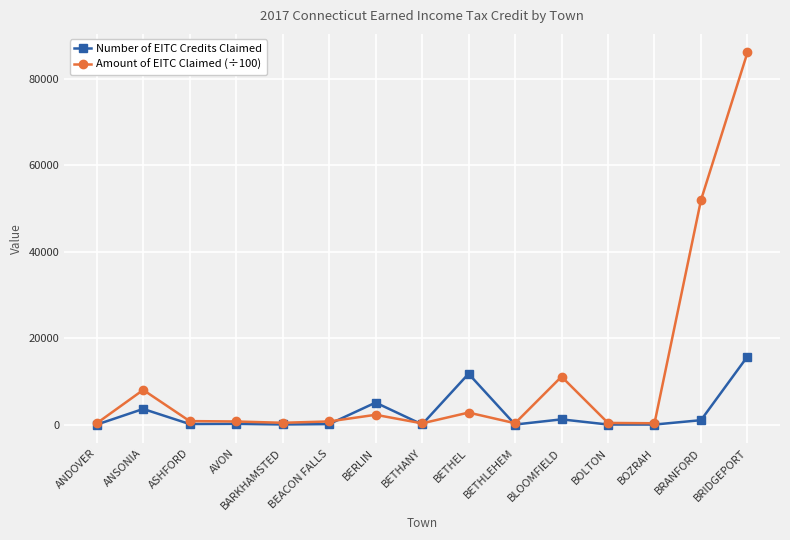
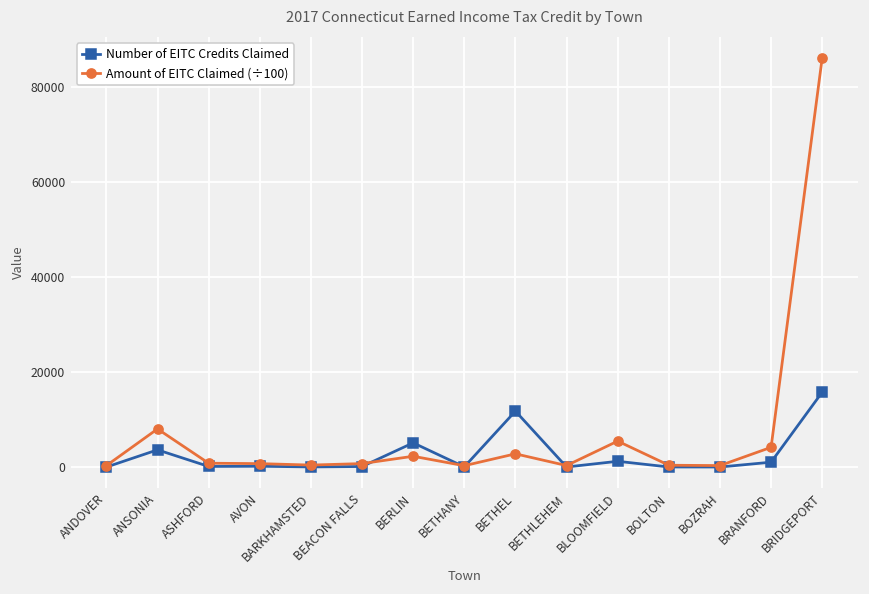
Amount of EITC Claimed (÷100), BLOOMFIELD: 11000 -> 6000
Amount of EITC Claimed (÷100), BRANFORD: 52000 -> 4000
